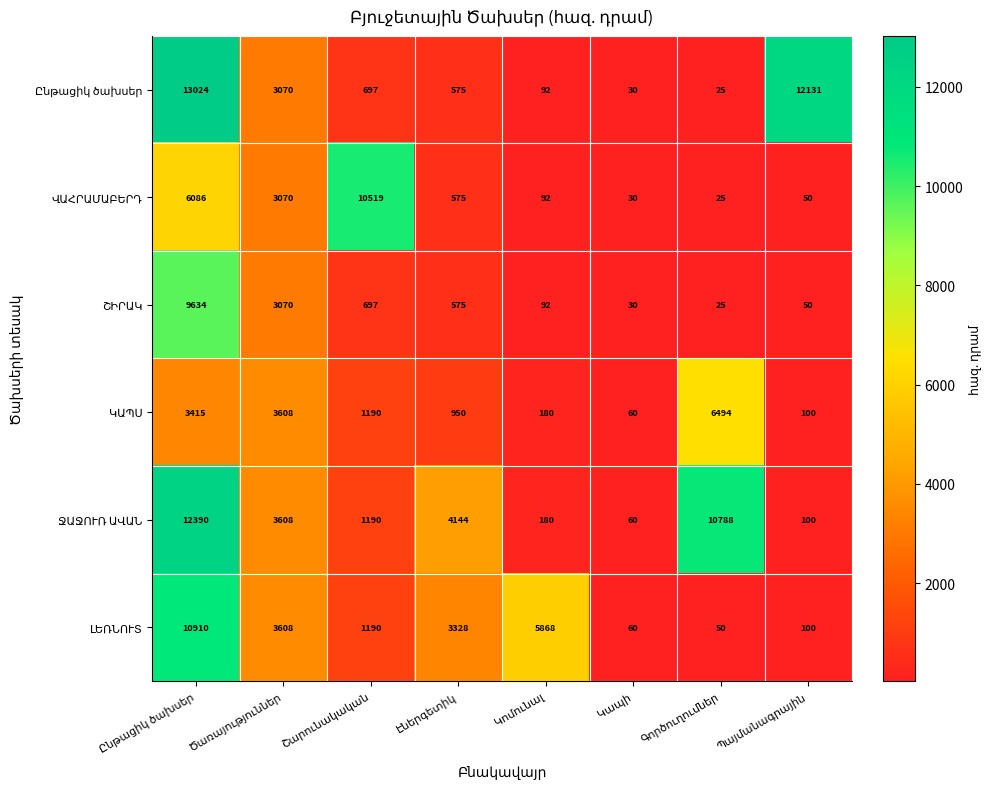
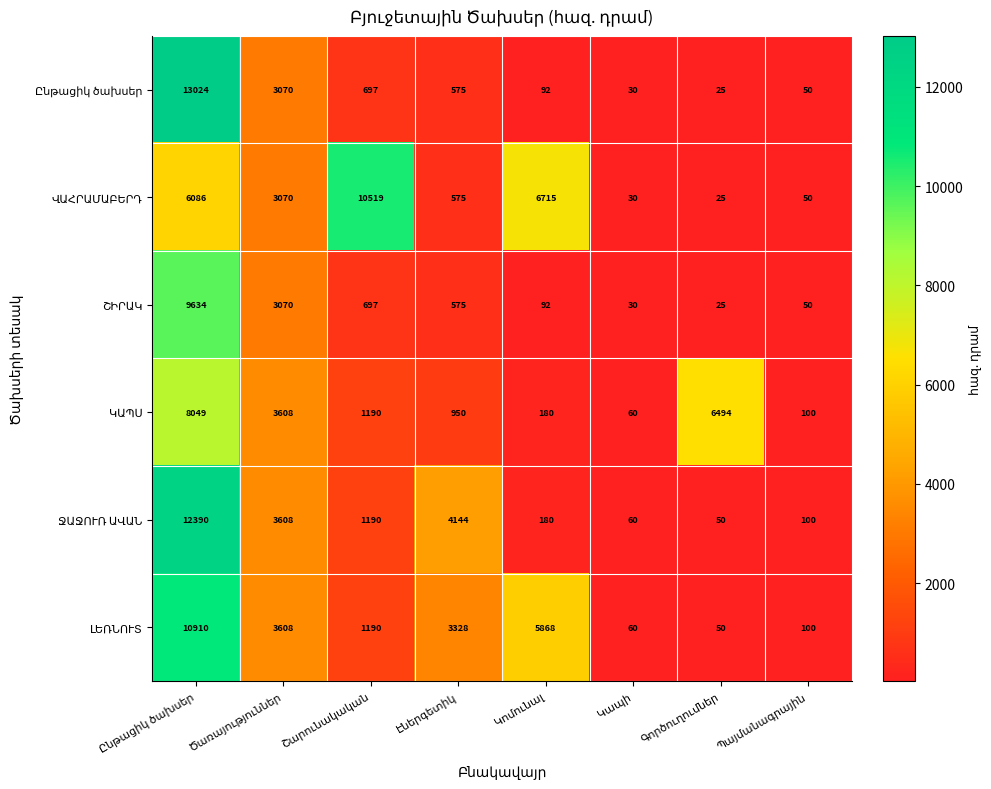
Ընթացիկ ծախսեր, Պայմանագրային: 12131 -> 50
ՎԱՀՐԱՄԱԲԵՐԴ, Կոմունալ: 92 -> 6715
ԿԱՊՍ, Ընթացիկ ծախսեր: 3415 -> 8049
ՋԱՋՈՒՌ ԱՎԱՆ, Գործուղումներ: 10788 -> 50
